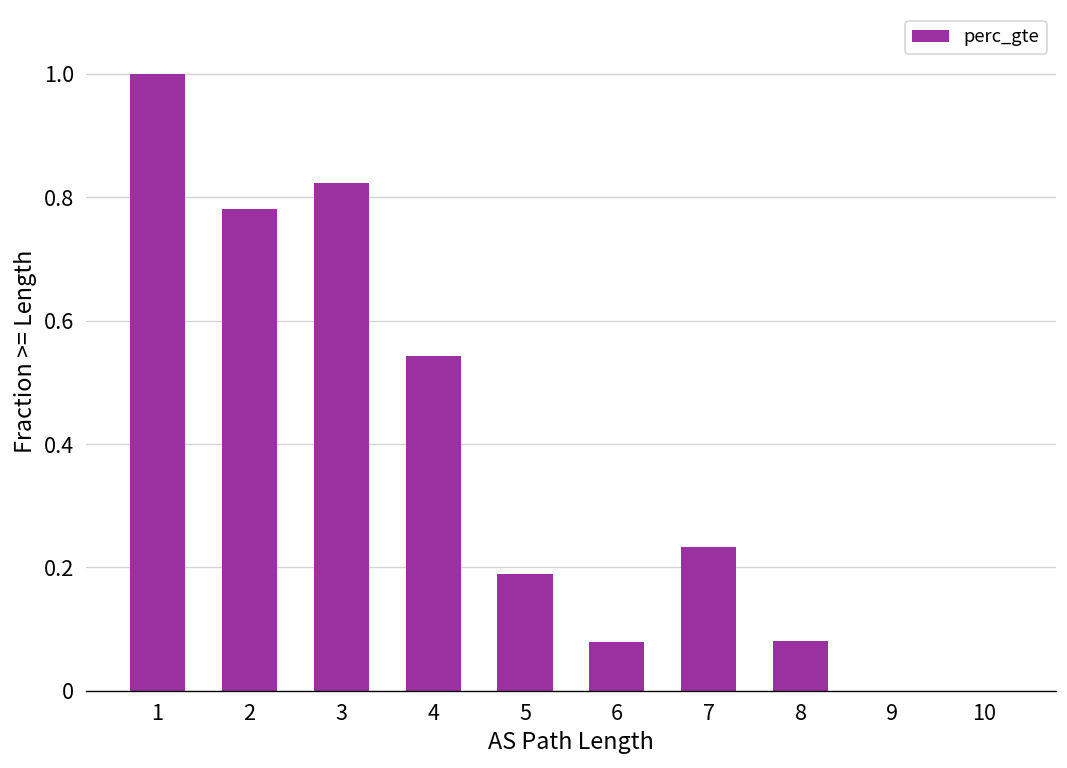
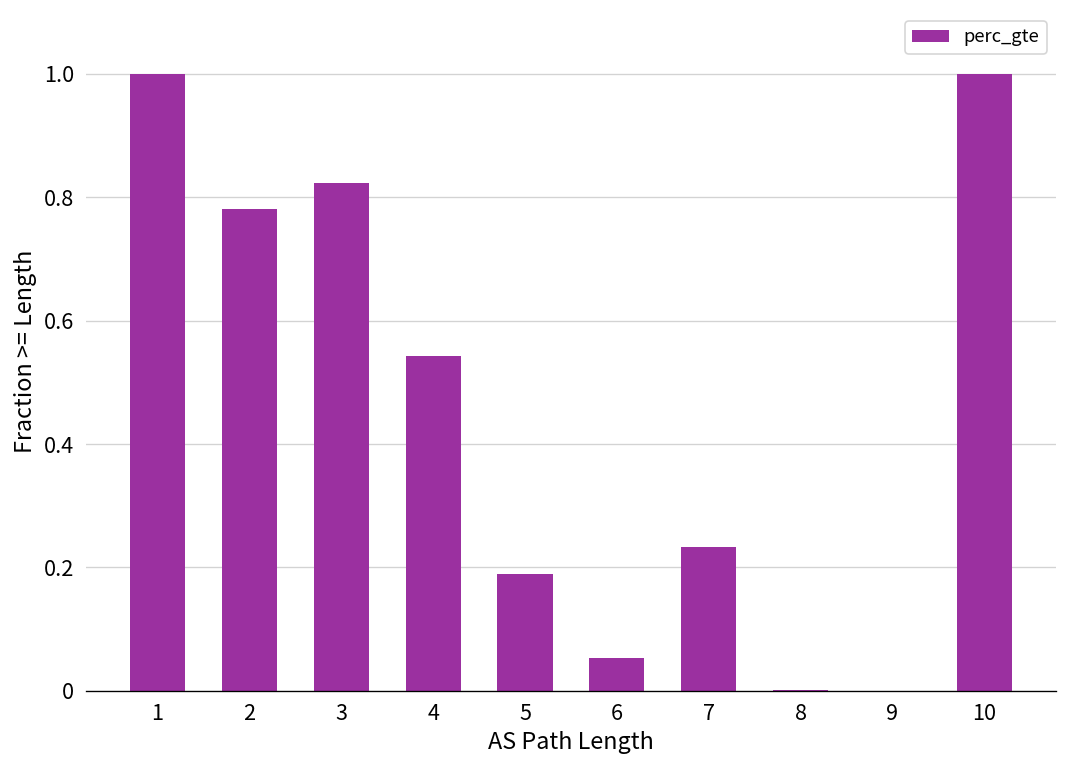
6: 0.08 -> 0.05
8: 0.08 -> 0.00
10: 0 -> 1
